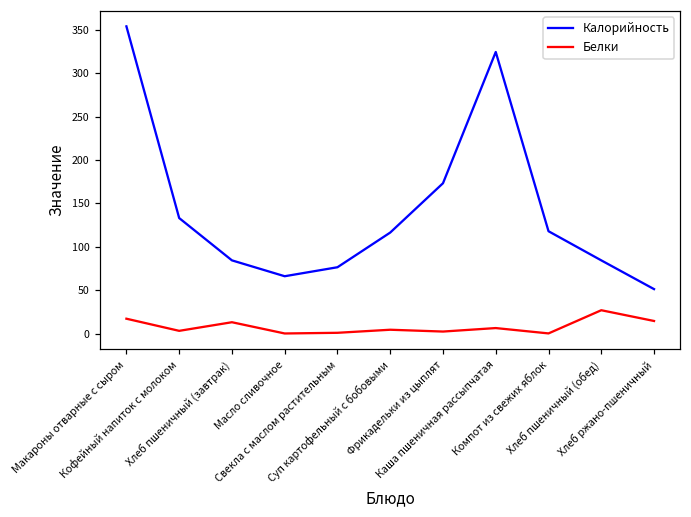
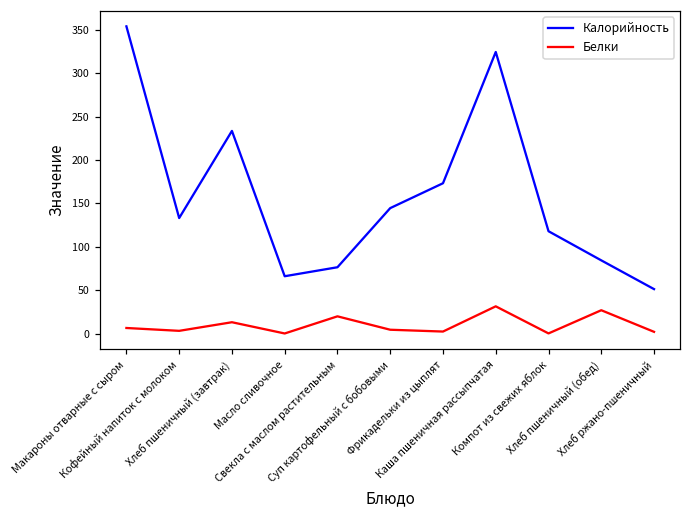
Белки, Макароны отварные с сыром: 20 -> 10
Калорийность, Хлеб пшеничный (завтрак): 80 -> 230
Белки, Свекла с маслом растительным: 0 -> 20
Калорийность, Суп картофельный с бобовыми: 120 -> 140
Белки, Каша пшеничная рассыпчатая: 10 -> 30
Белки, Хлеб ржано-пшеничный: 10 -> 0
